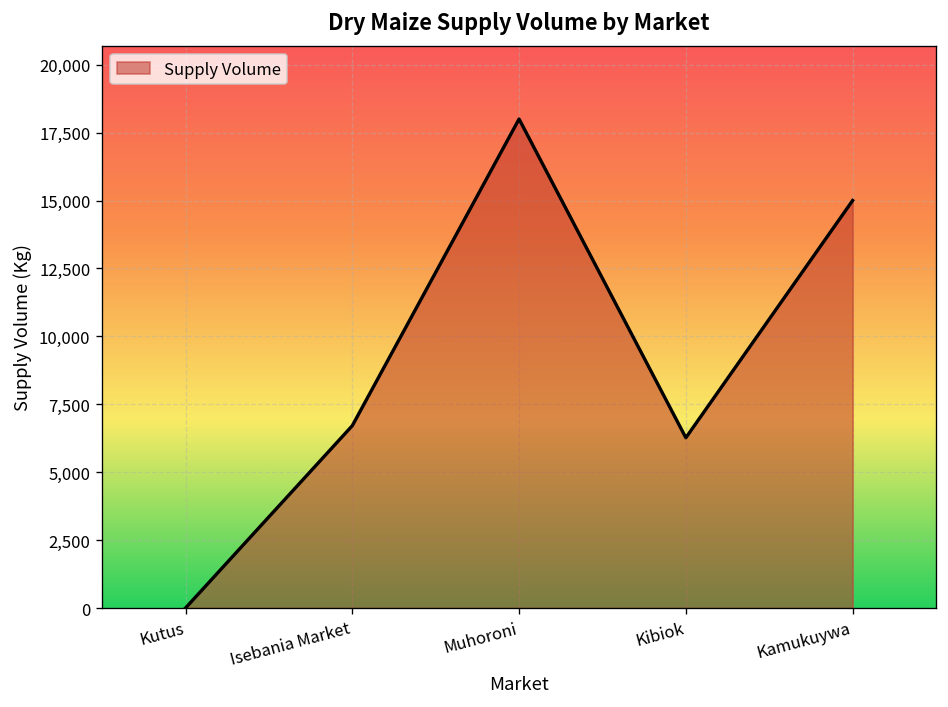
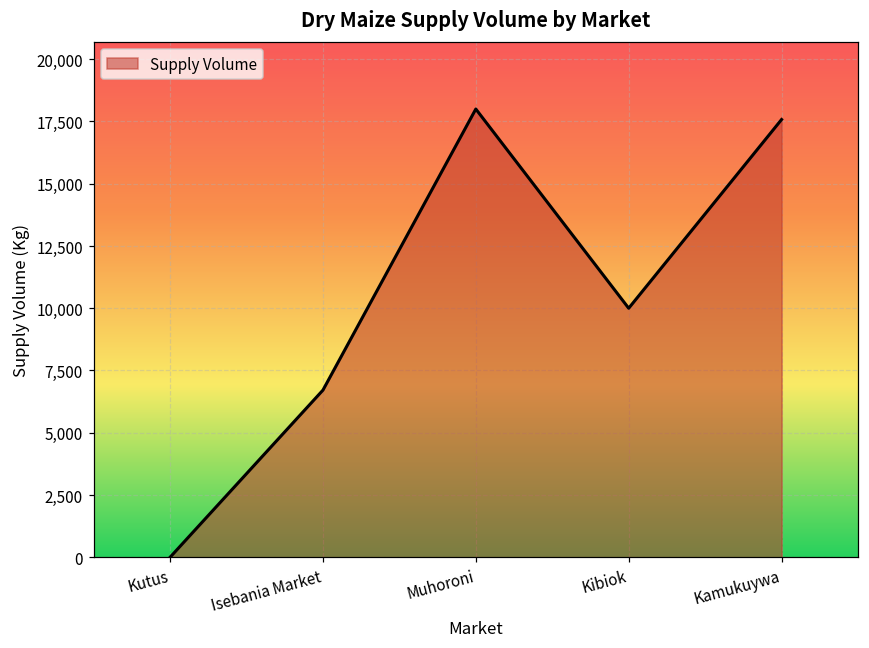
Kibiok: 6,300 -> 10,000
Kamukuywa: 15,000 -> 17,600
